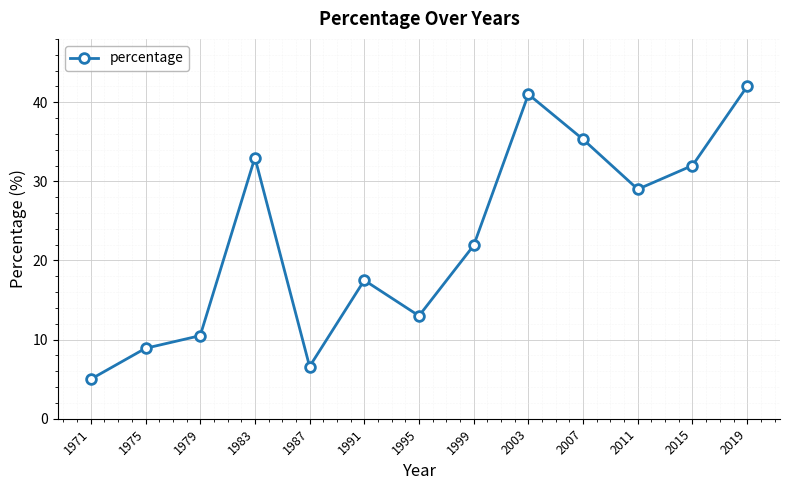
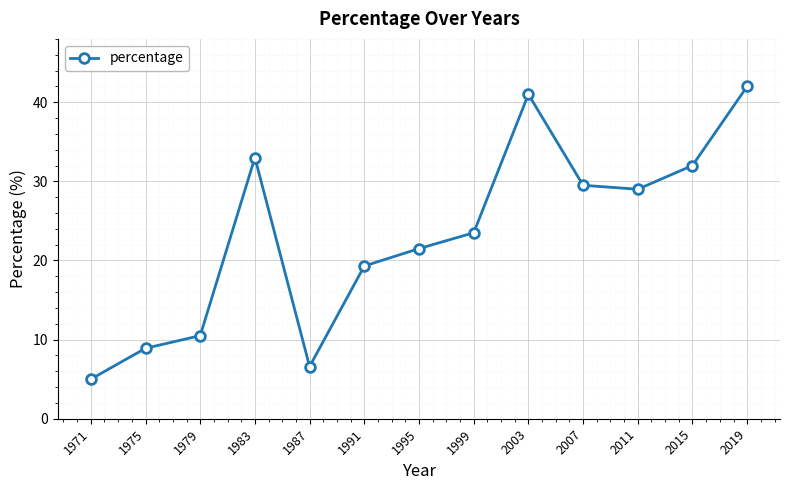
1991: 18 -> 19
1995: 13 -> 22
1999: 22 -> 24
2007: 35 -> 30
